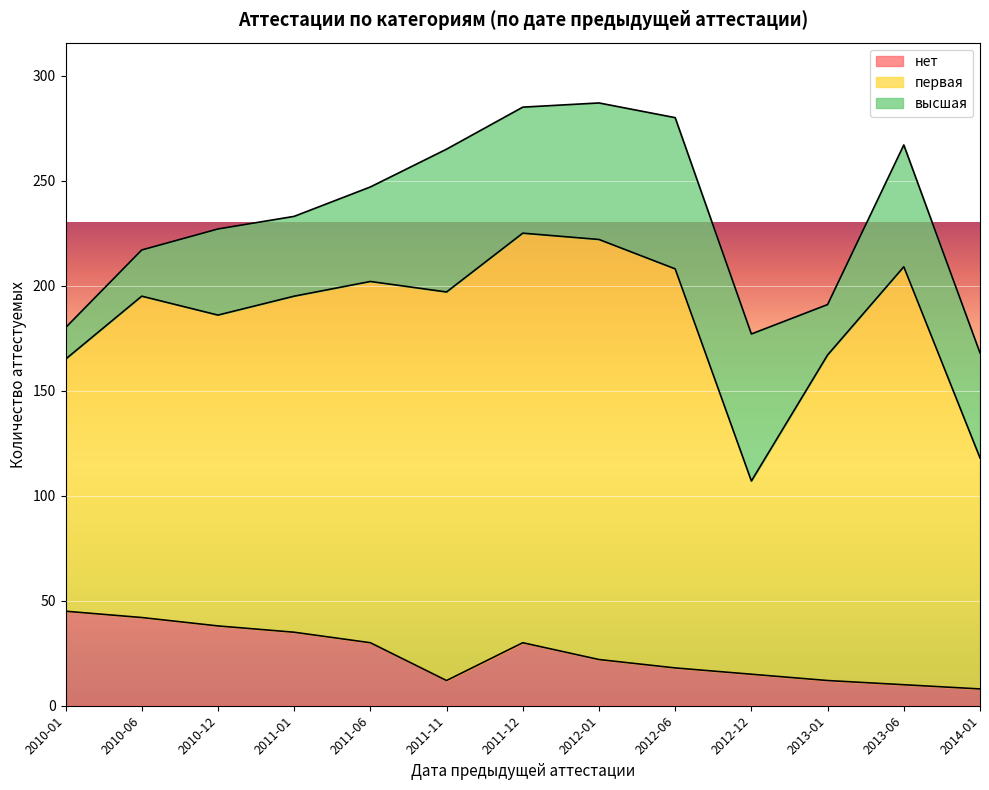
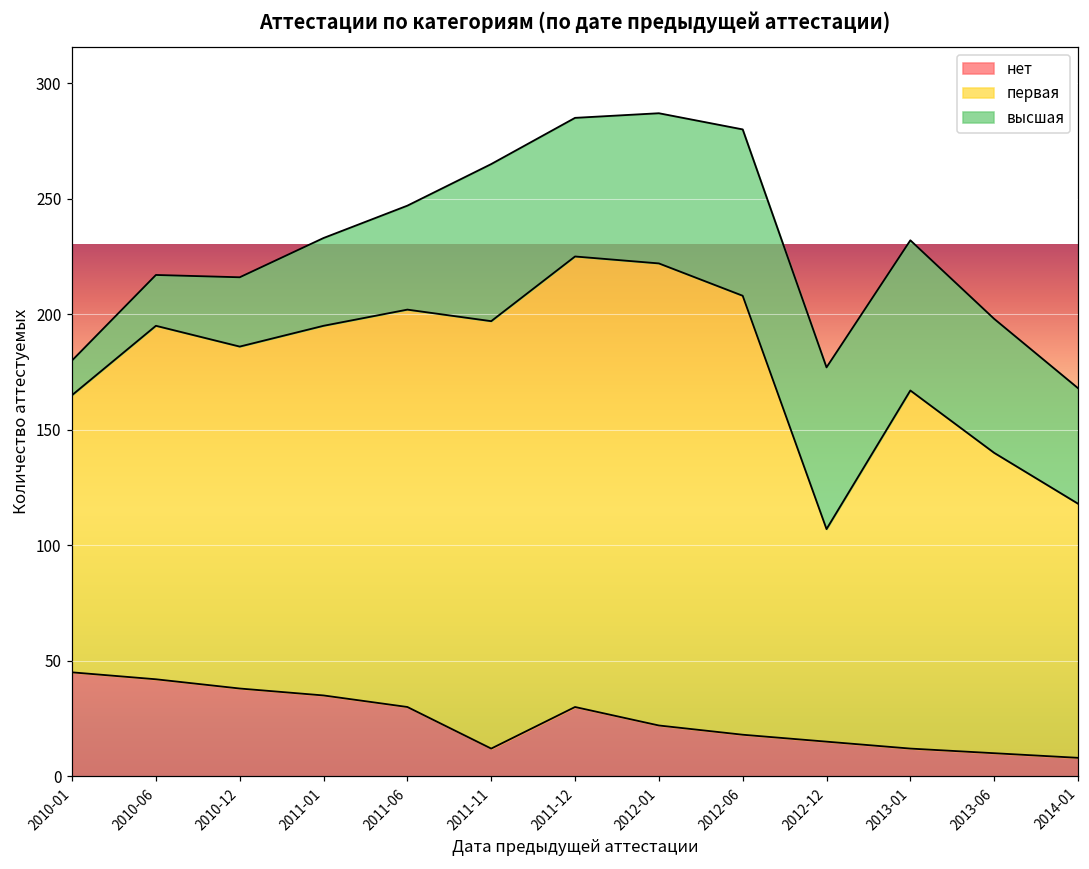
высшая, 2010-12: 41 -> 30
высшая, 2013-01: 24 -> 65
первая, 2013-06: 199 -> 130
